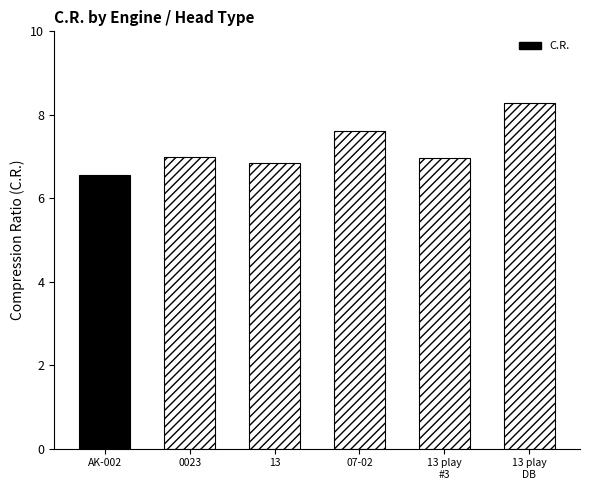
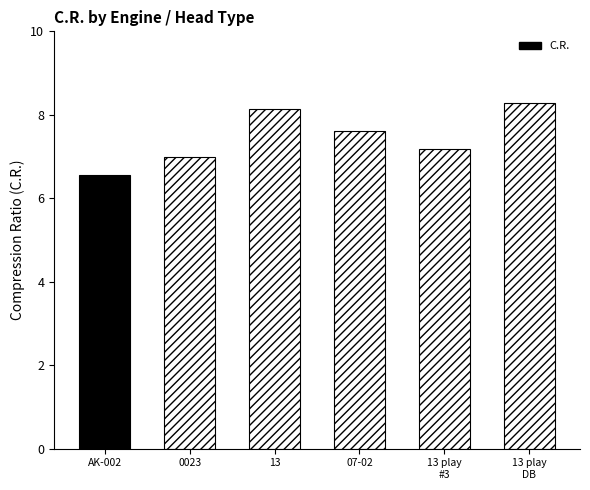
13: 6.8 -> 8.1
13 play #3: 7.0 -> 7.2
